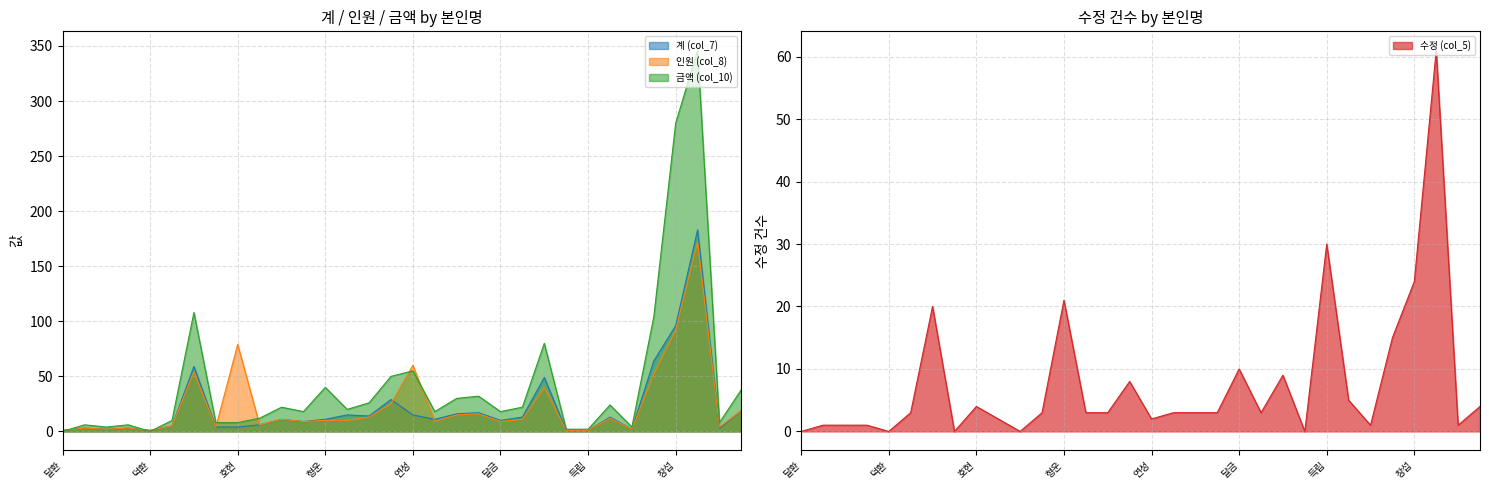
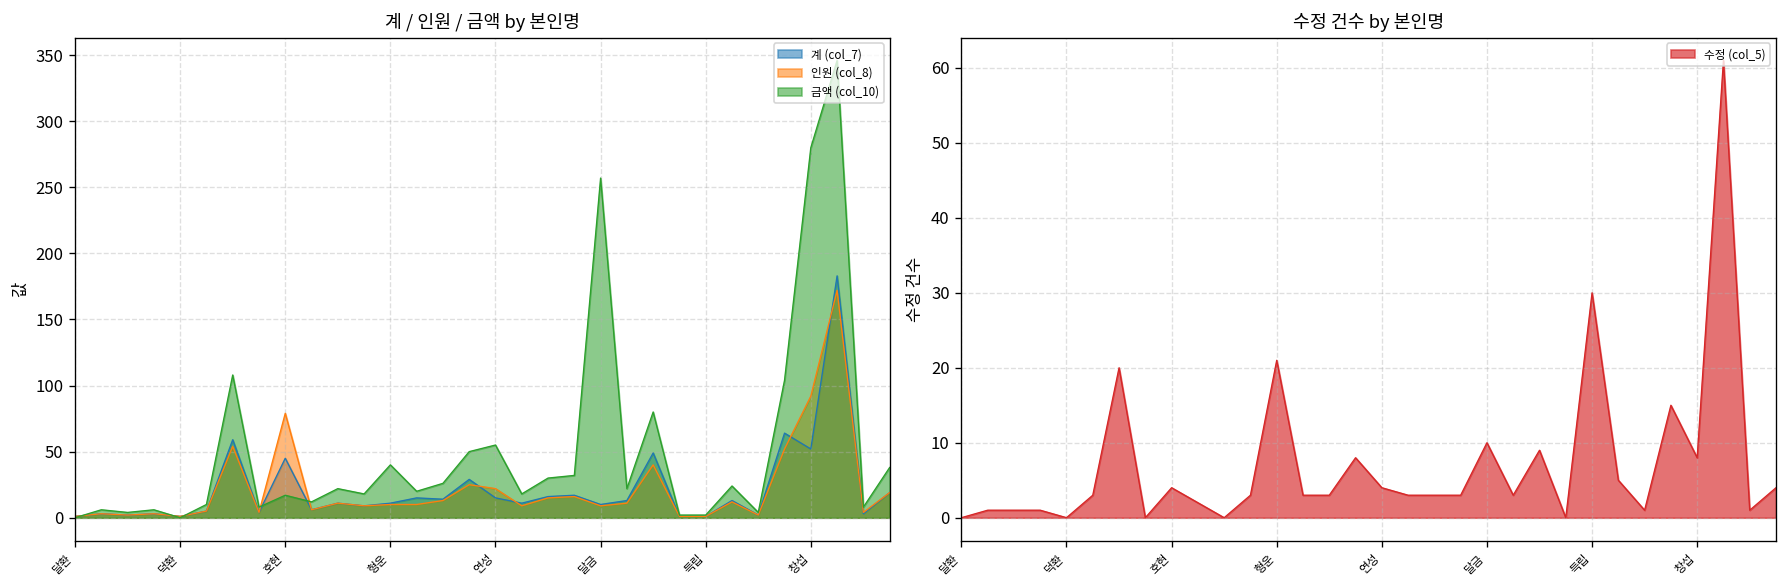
계 / 인원 / 금액 by 본인명, 계 (col_7), 호현: 4 -> 45
계 / 인원 / 금액 by 본인명, 금액 (col_10), 호현: 8 -> 17
계 / 인원 / 금액 by 본인명, 인원 (col_8), 연성: 60 -> 22
계 / 인원 / 금액 by 본인명, 금액 (col_10), 달금: 18 -> 257
계 / 인원 / 금액 by 본인명, 계 (col_7), 창섭: 96 -> 52
수정 건수 by 본인명, 연성: 2 -> 4
수정 건수 by 본인명, 창섭: 24 -> 8
